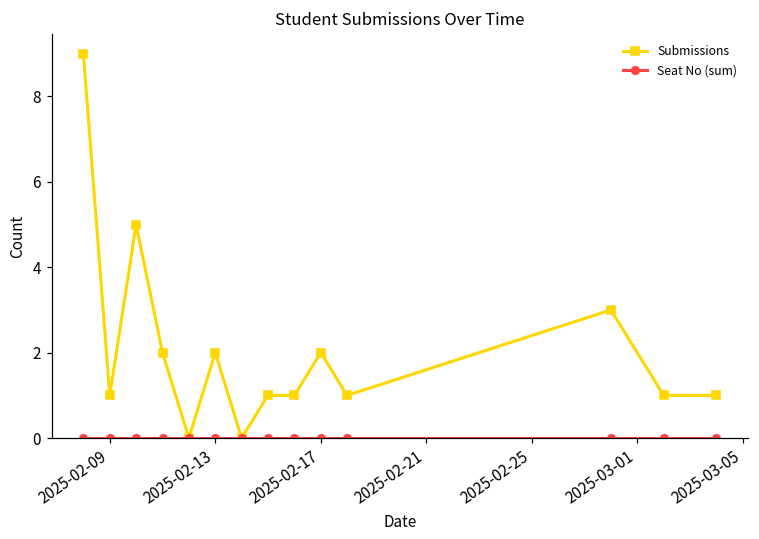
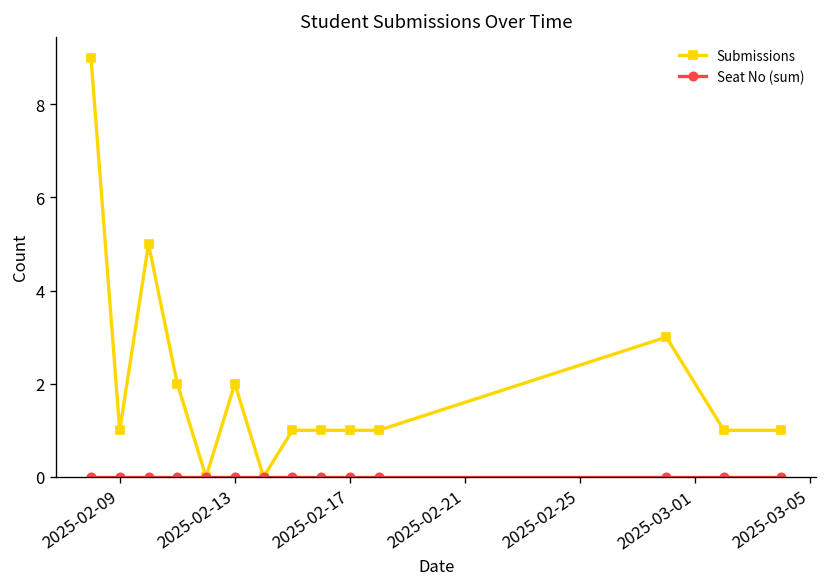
Submissions, 2025-02-17: 2 -> 1
